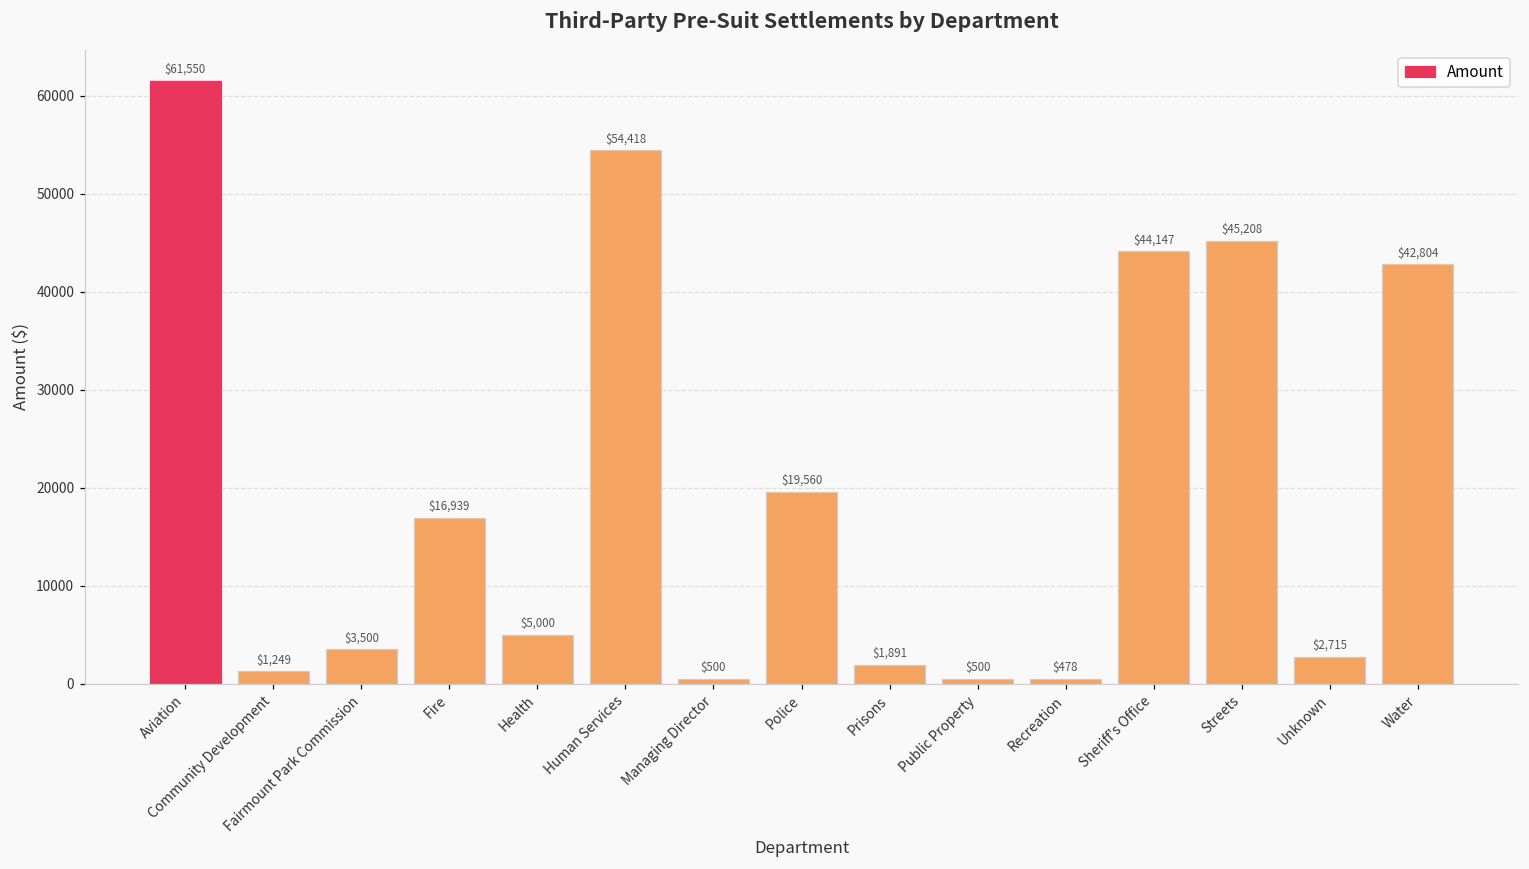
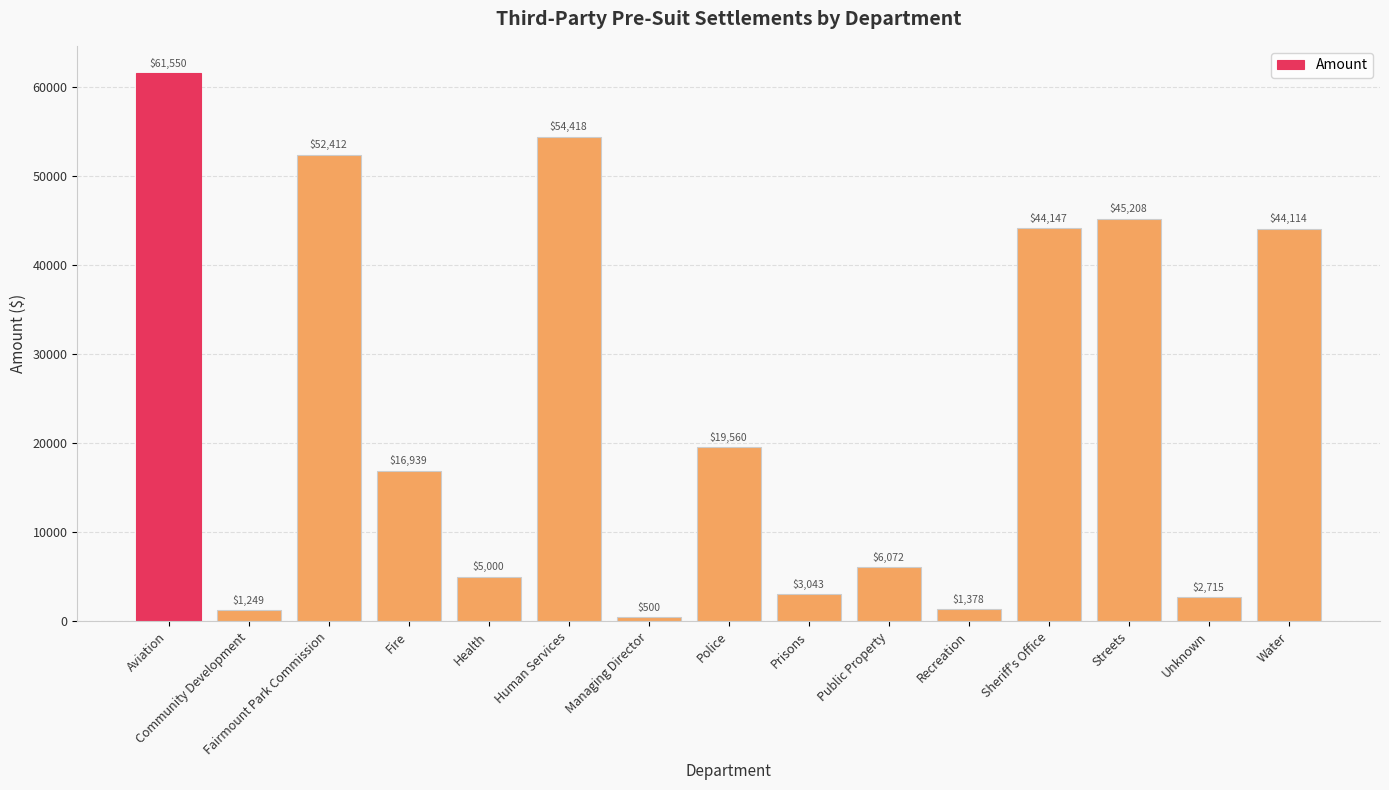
Fairmount Park Commission: $3,500 -> $52,412
Prisons: $1,891 -> $3,043
Public Property: $500 -> $6,072
Recreation: $478 -> $1,378
Water: $42,804 -> $44,114
